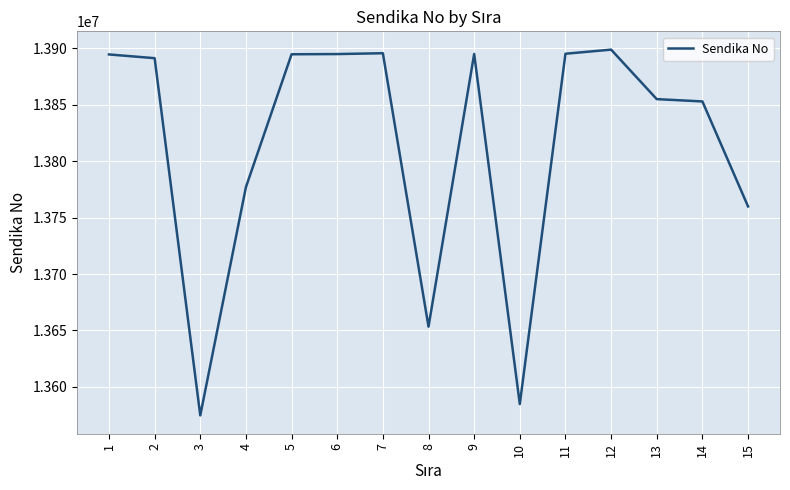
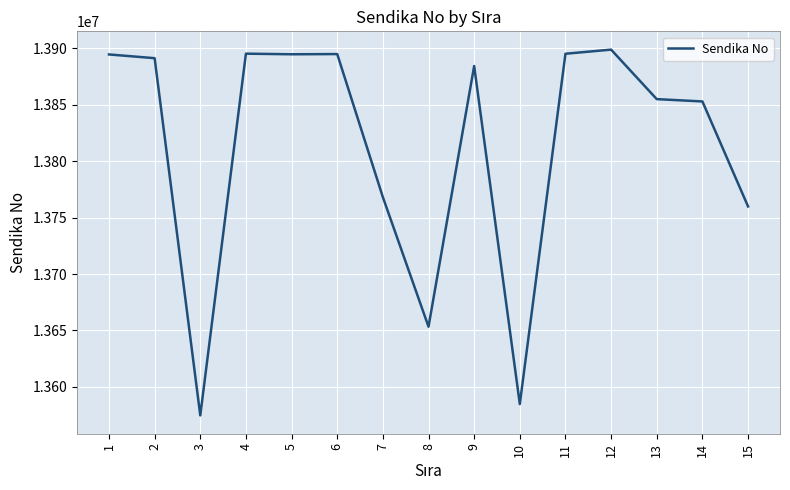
4: 13777000 -> 13895000
7: 13896000 -> 13768000
9: 13895000 -> 13884000
